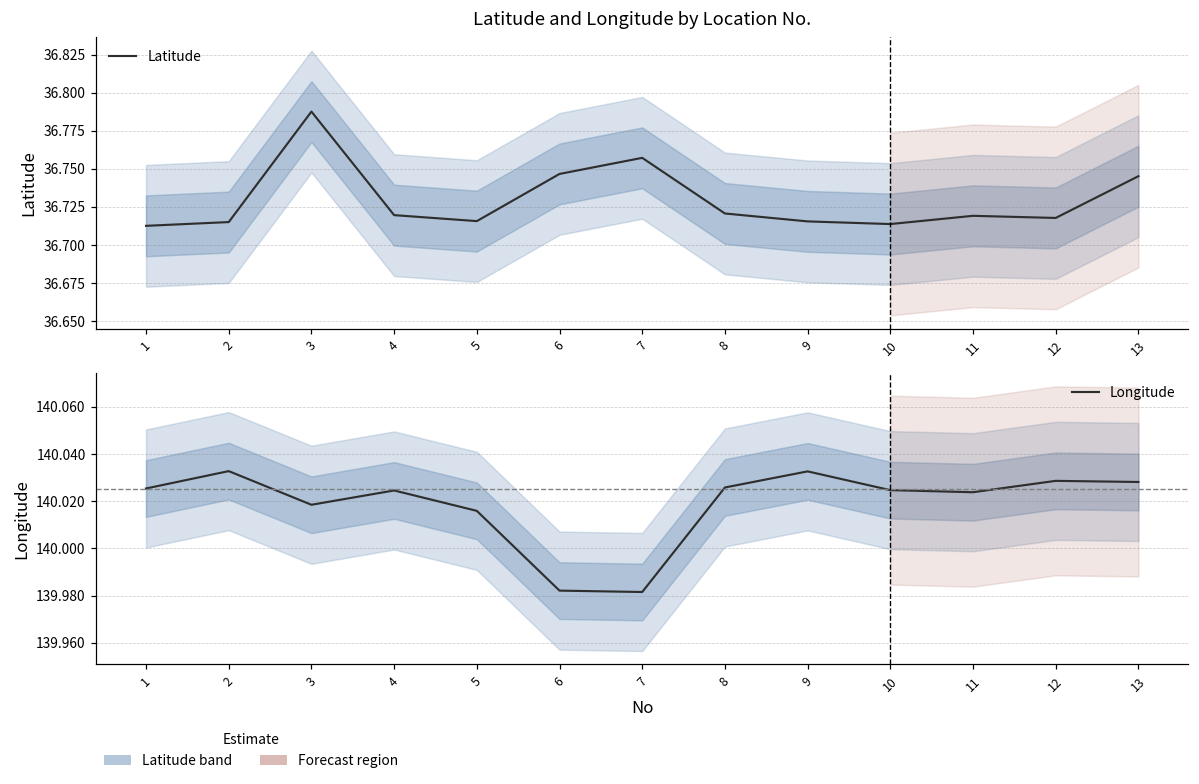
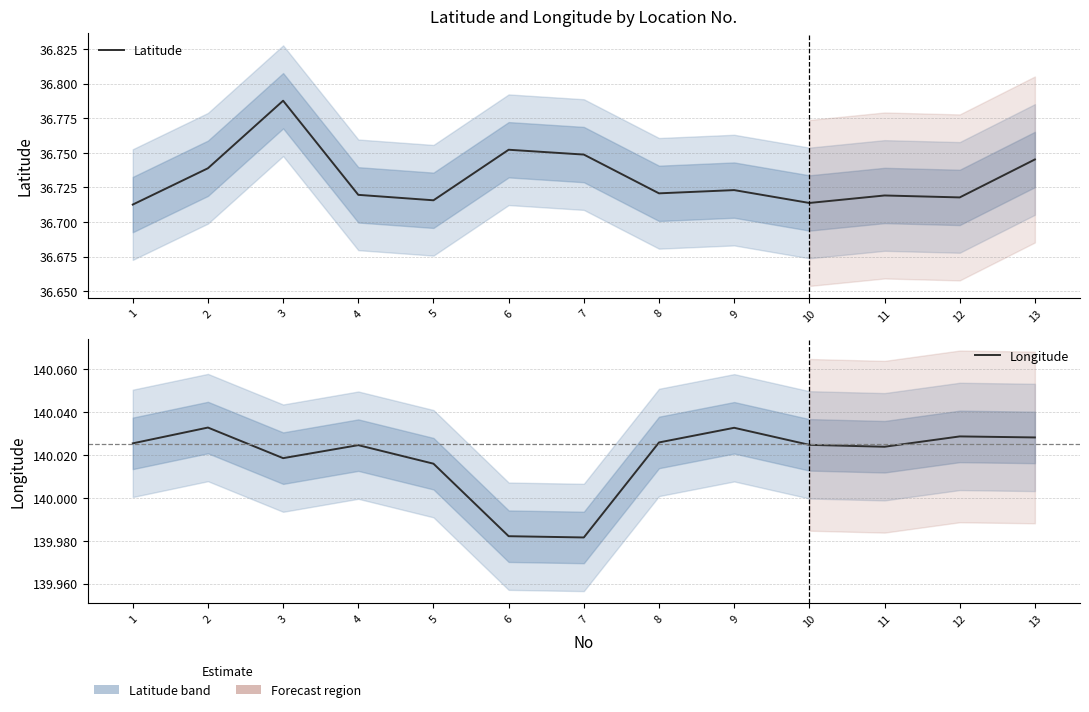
Latitude and Longitude by Location No., Latitude, 2: 36.715 -> 36.739
Latitude and Longitude by Location No., Latitude, 6: 36.747 -> 36.752
Latitude and Longitude by Location No., Latitude, 7: 36.757 -> 36.749
Latitude and Longitude by Location No., Latitude, 9: 36.715 -> 36.723
